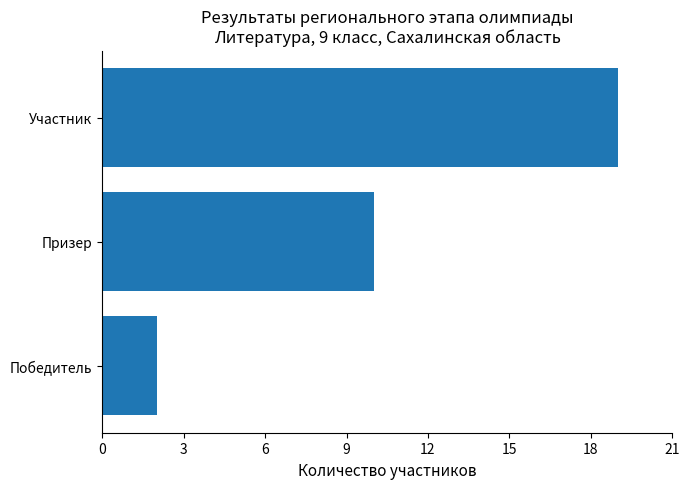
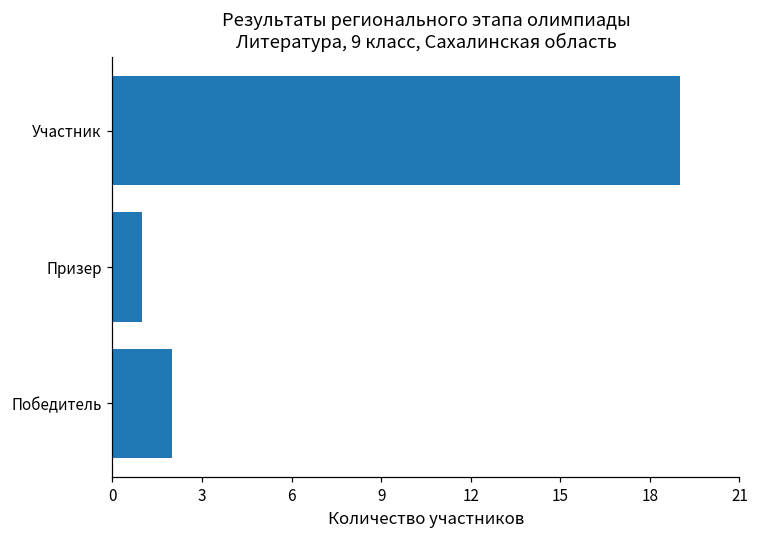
Призер: 10 -> 1
